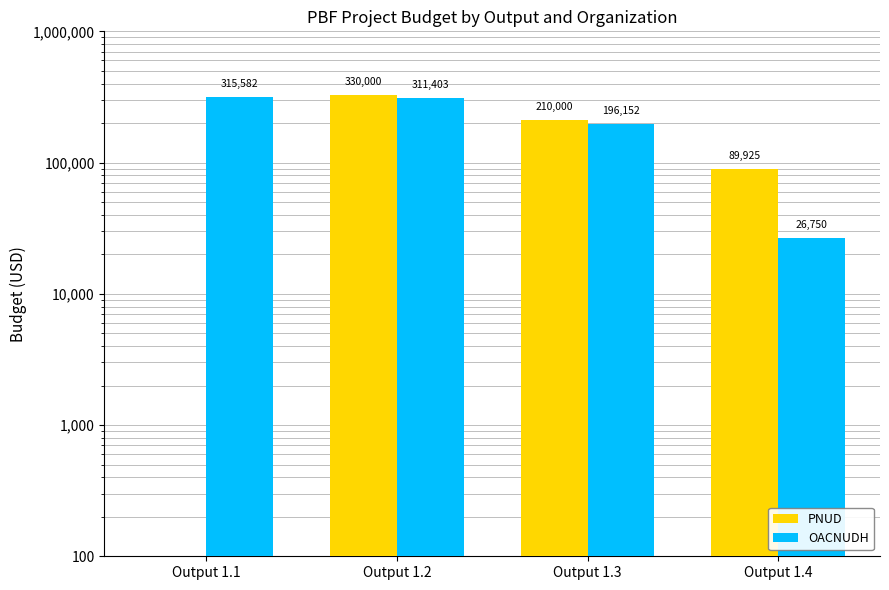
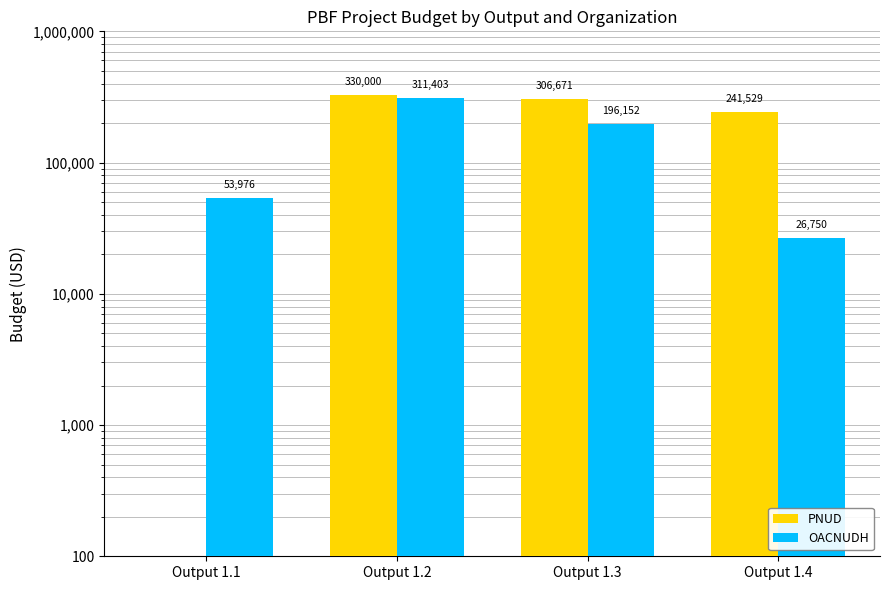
OACNUDH, Output 1.1: 315,582 -> 53,976
PNUD, Output 1.3: 210,000 -> 306,671
PNUD, Output 1.4: 89,925 -> 241,529
